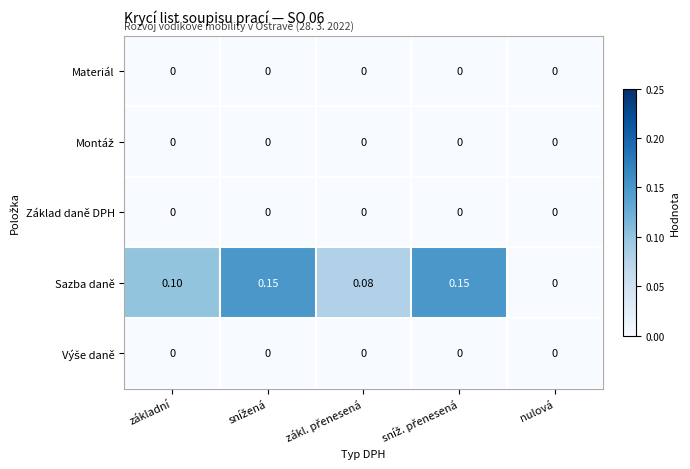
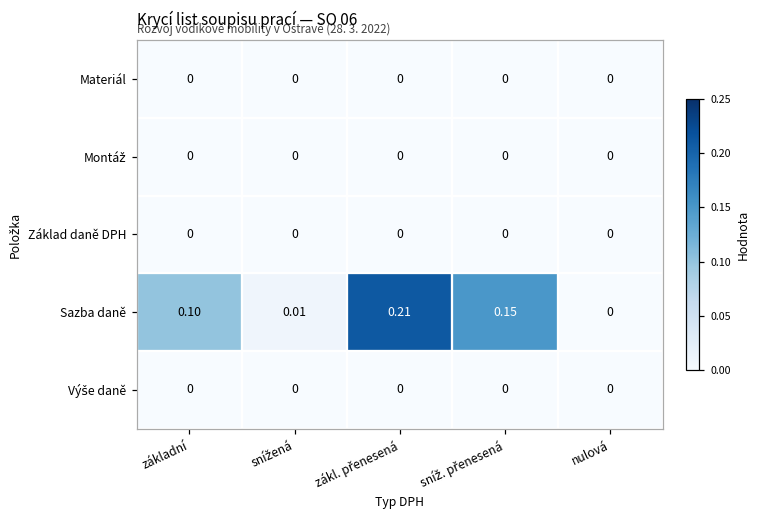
Sazba daně, snížená: 0.15 -> 0.01
Sazba daně, zákl. přenesená: 0.08 -> 0.21
